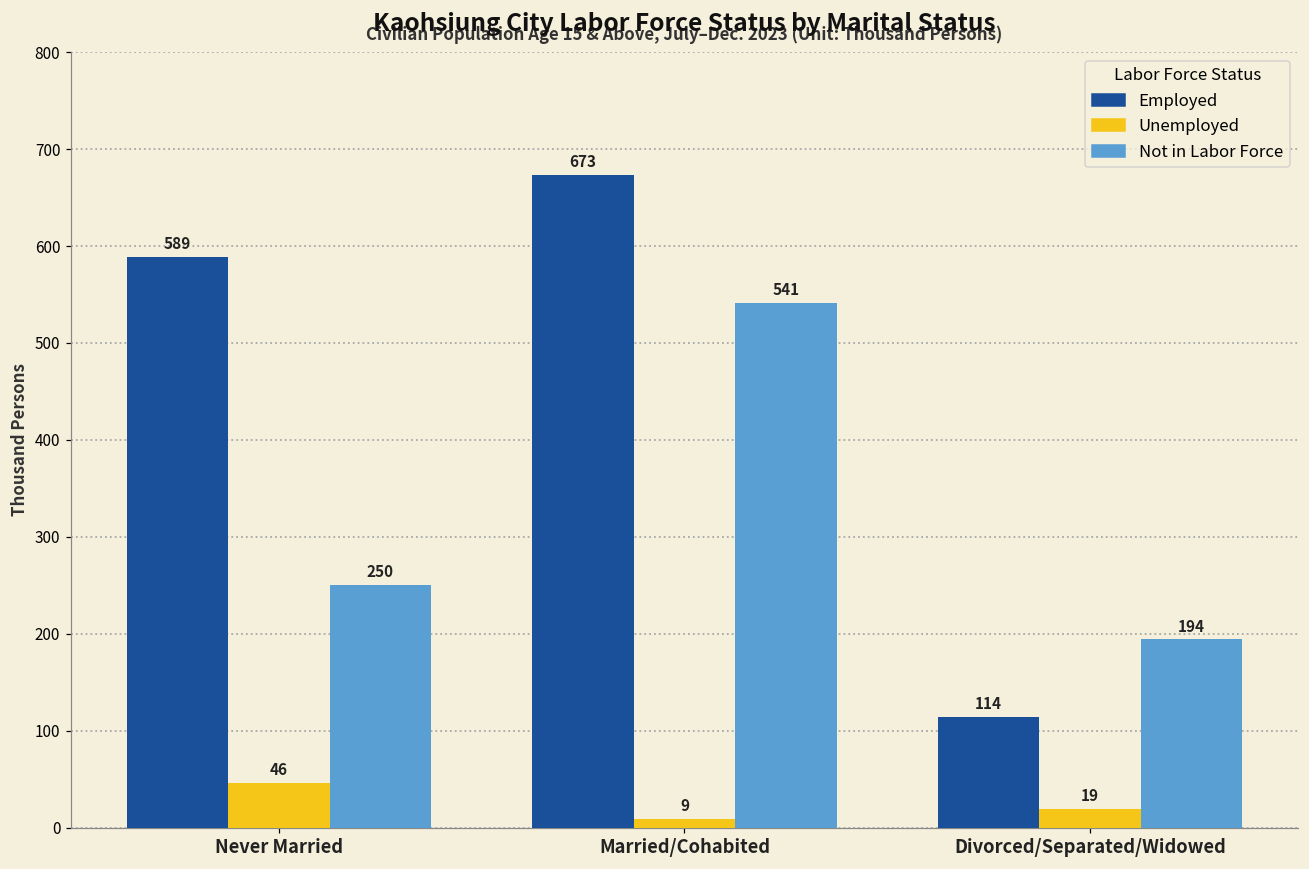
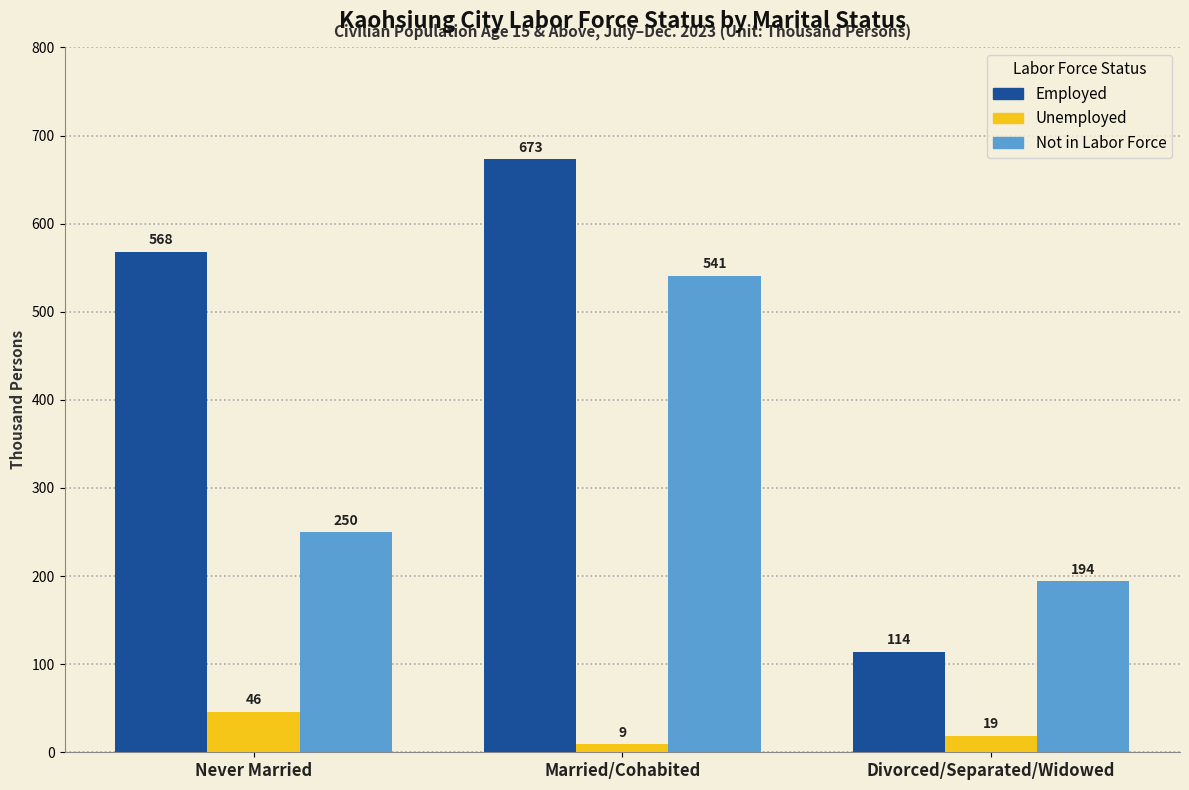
Employed, Never Married: 589 -> 568
